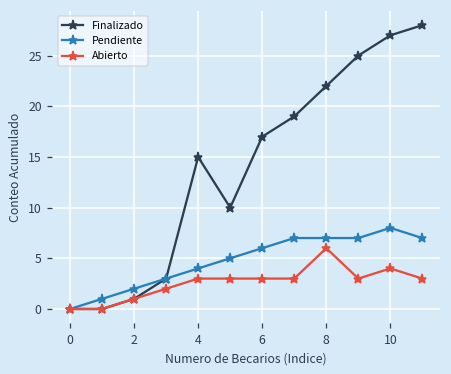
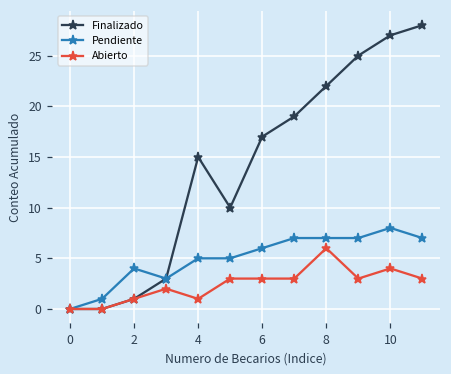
Pendiente, 2: 2 -> 4
Pendiente, 4: 4 -> 5
Abierto, 4: 3 -> 1
